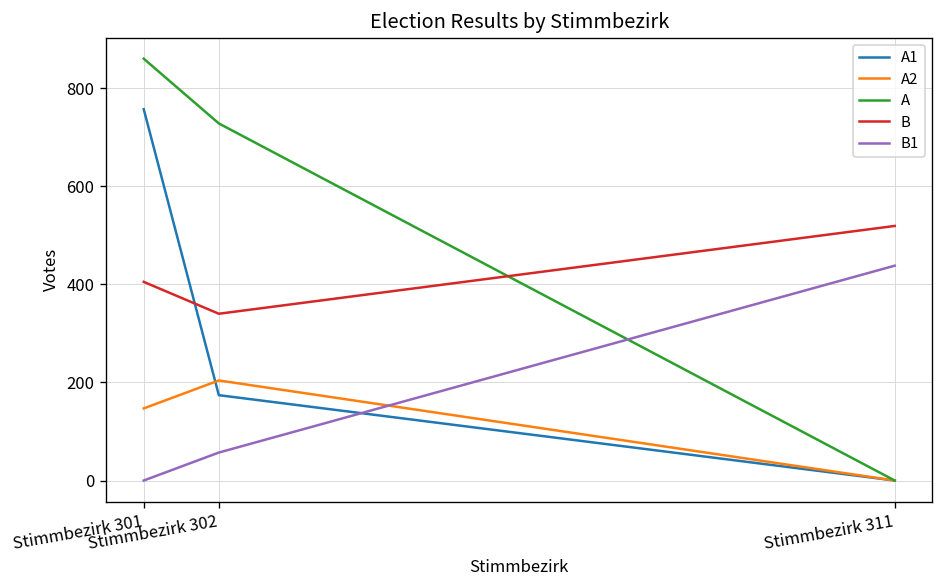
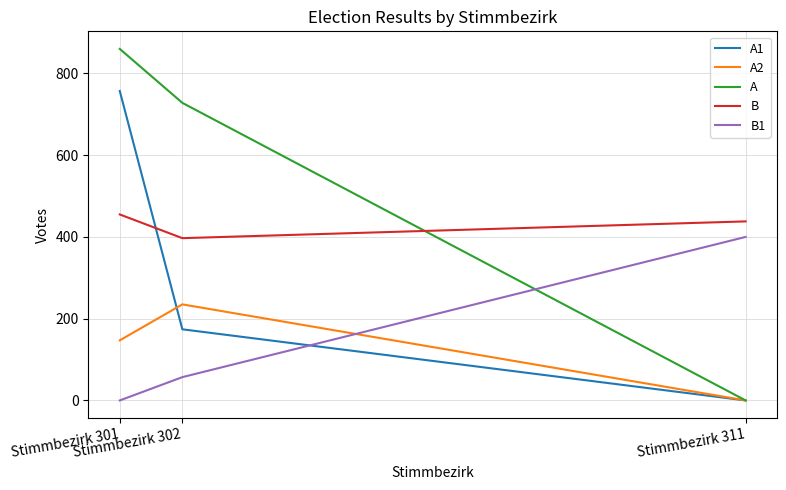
B, Stimmbezirk 301: 410 -> 460
A2, Stimmbezirk 302: 200 -> 240
B, Stimmbezirk 302: 340 -> 400
B, Stimmbezirk 311: 520 -> 440
B1, Stimmbezirk 311: 440 -> 400
